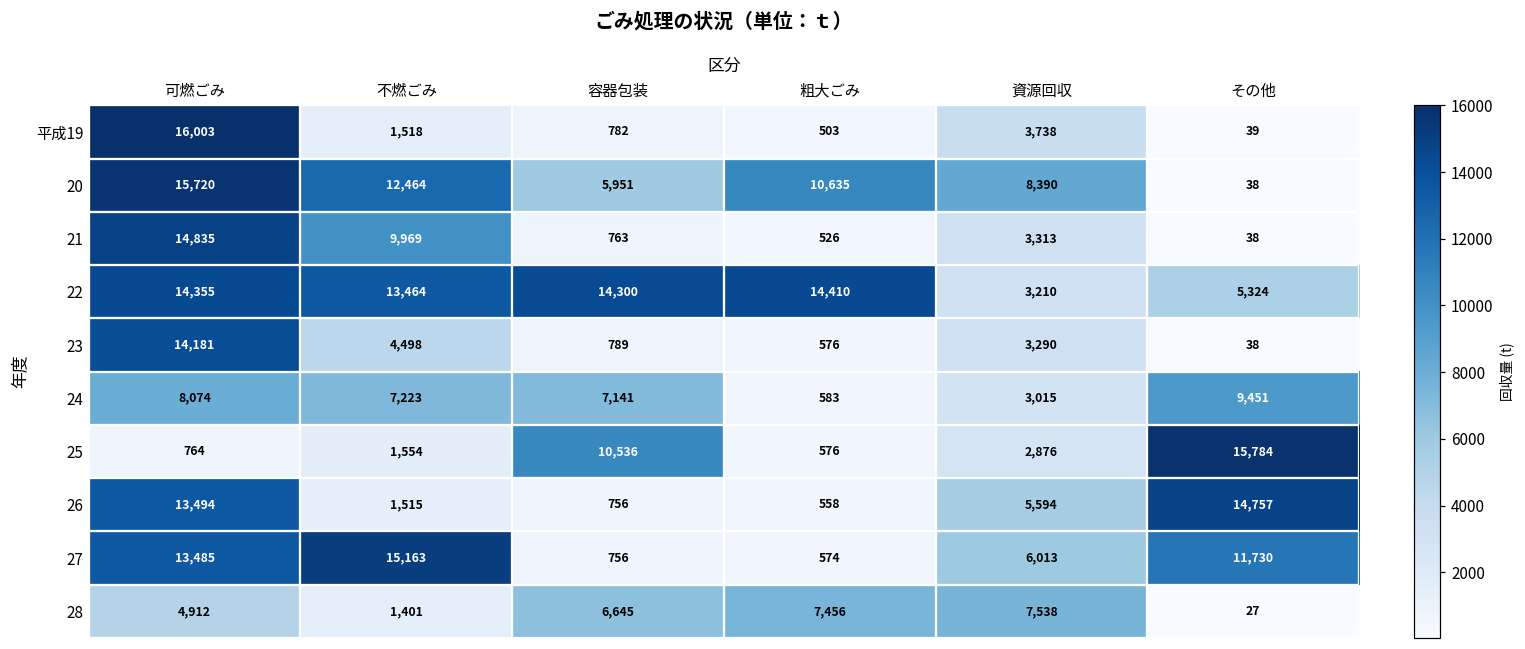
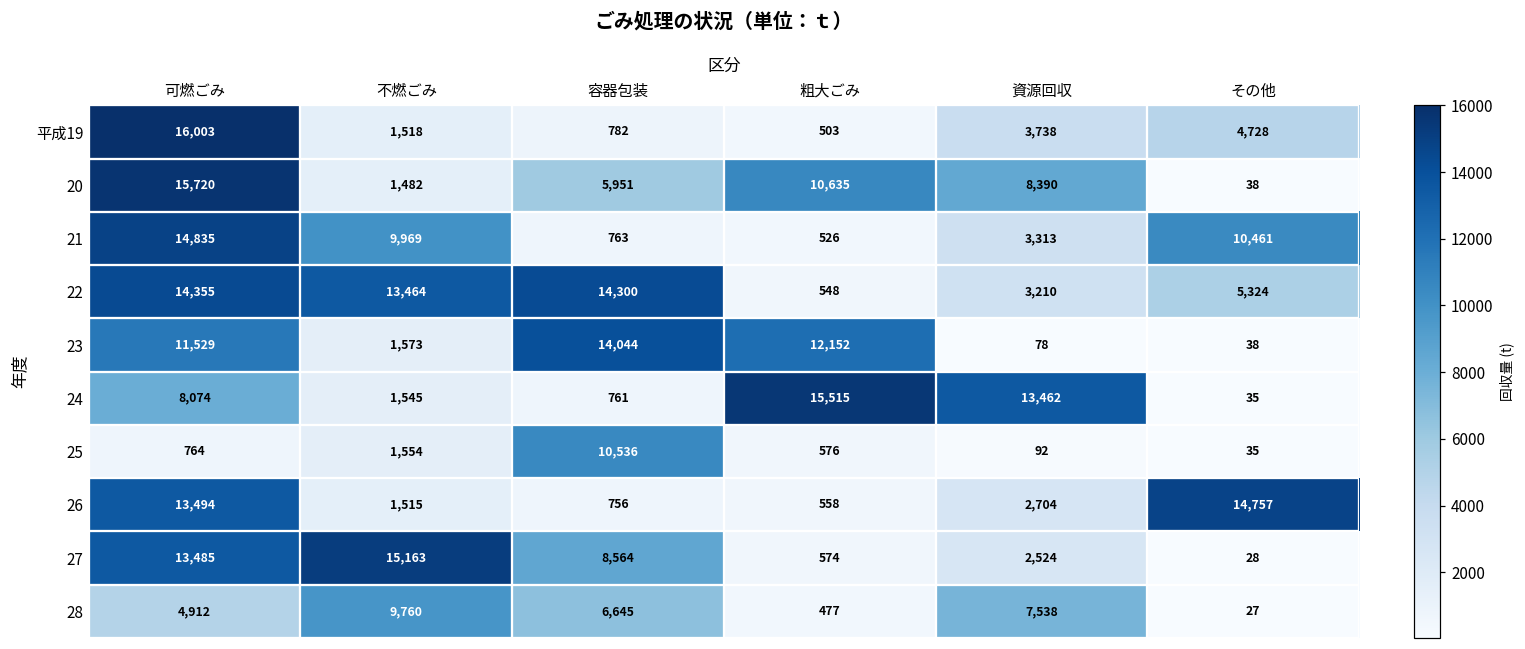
平成19, その他: 39 -> 4,728
20, 不燃ごみ: 12,464 -> 1,482
21, その他: 38 -> 10,461
22, 粗大ごみ: 14,410 -> 548
23, 可燃ごみ: 14,181 -> 11,529
23, 不燃ごみ: 4,498 -> 1,573
23, 容器包装: 789 -> 14,044
23, 粗大ごみ: 576 -> 12,152
23, 資源回収: 3,290 -> 78
24, 不燃ごみ: 7,223 -> 1,545
24, 容器包装: 7,141 -> 761
24, 粗大ごみ: 583 -> 15,515
24, 資源回収: 3,015 -> 13,462
24, その他: 9,451 -> 35
25, 資源回収: 2,876 -> 92
25, その他: 15,784 -> 35
26, 資源回収: 5,594 -> 2,704
27, 容器包装: 756 -> 8,564
27, 資源回収: 6,013 -> 2,524
27, その他: 11,730 -> 28
28, 不燃ごみ: 1,401 -> 9,760
28, 粗大ごみ: 7,456 -> 477
